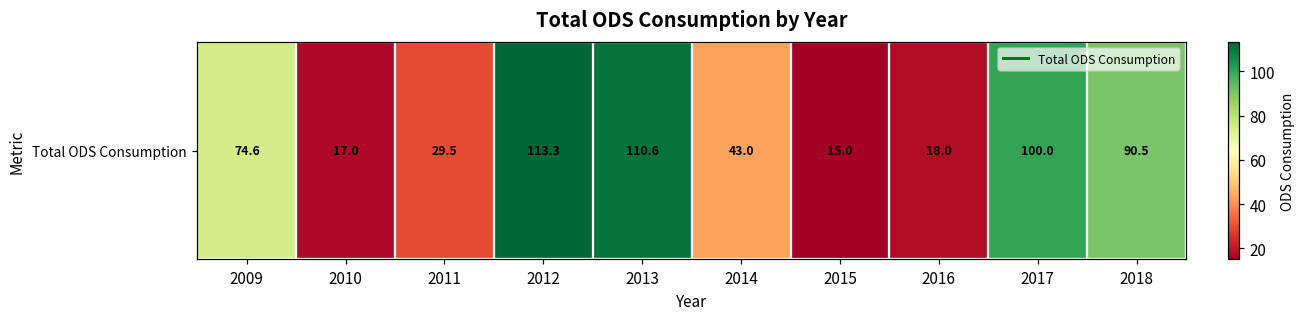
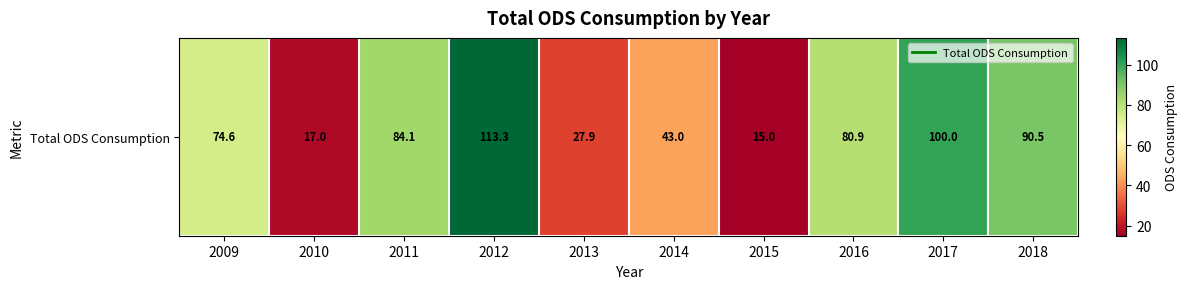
Total ODS Consumption, 2011: 29.5 -> 84.1
Total ODS Consumption, 2013: 110.6 -> 27.9
Total ODS Consumption, 2016: 18.0 -> 80.9
